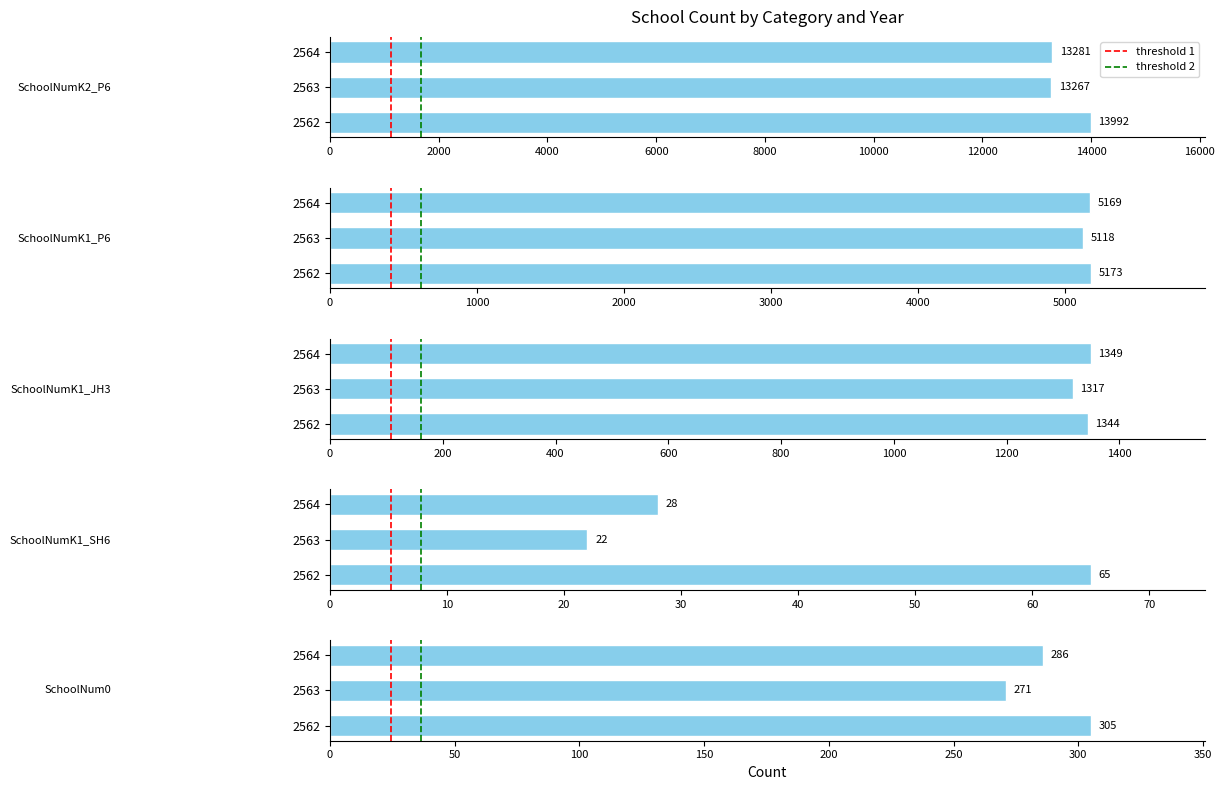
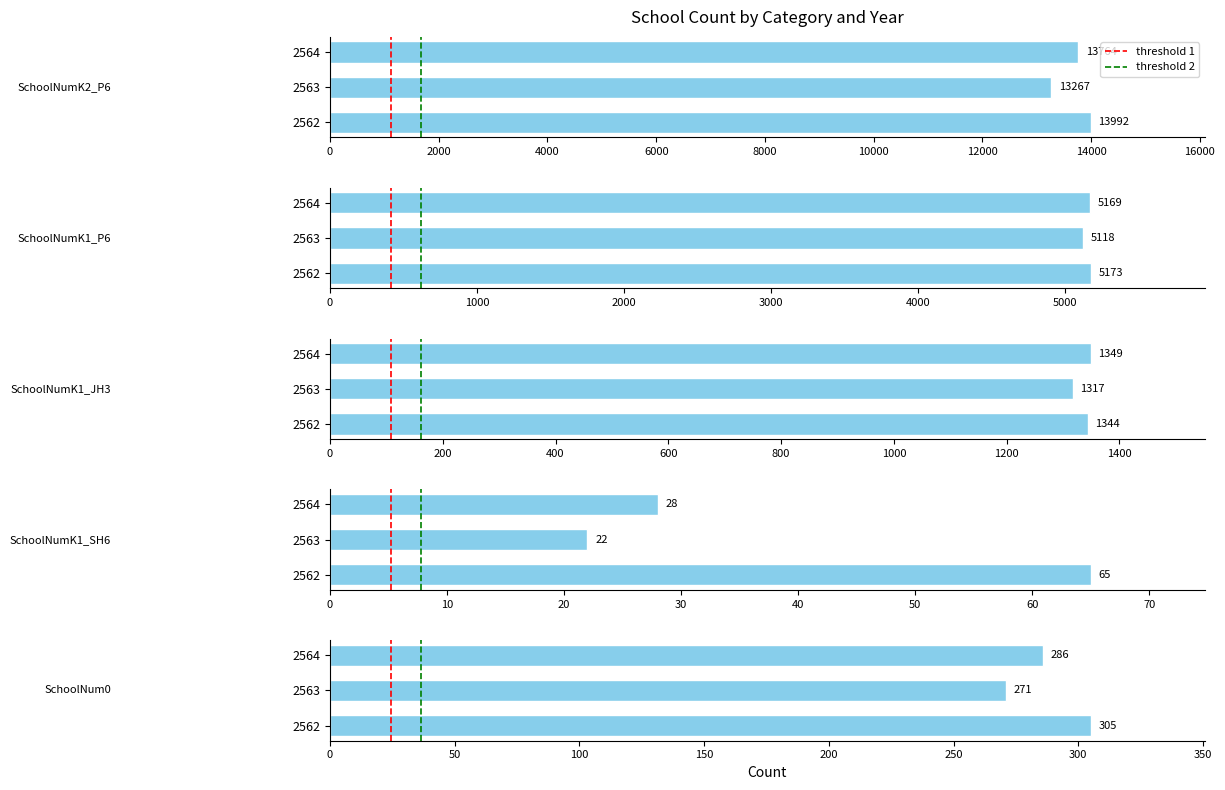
School Count by Category and Year, 2564: 13300 -> 13800
